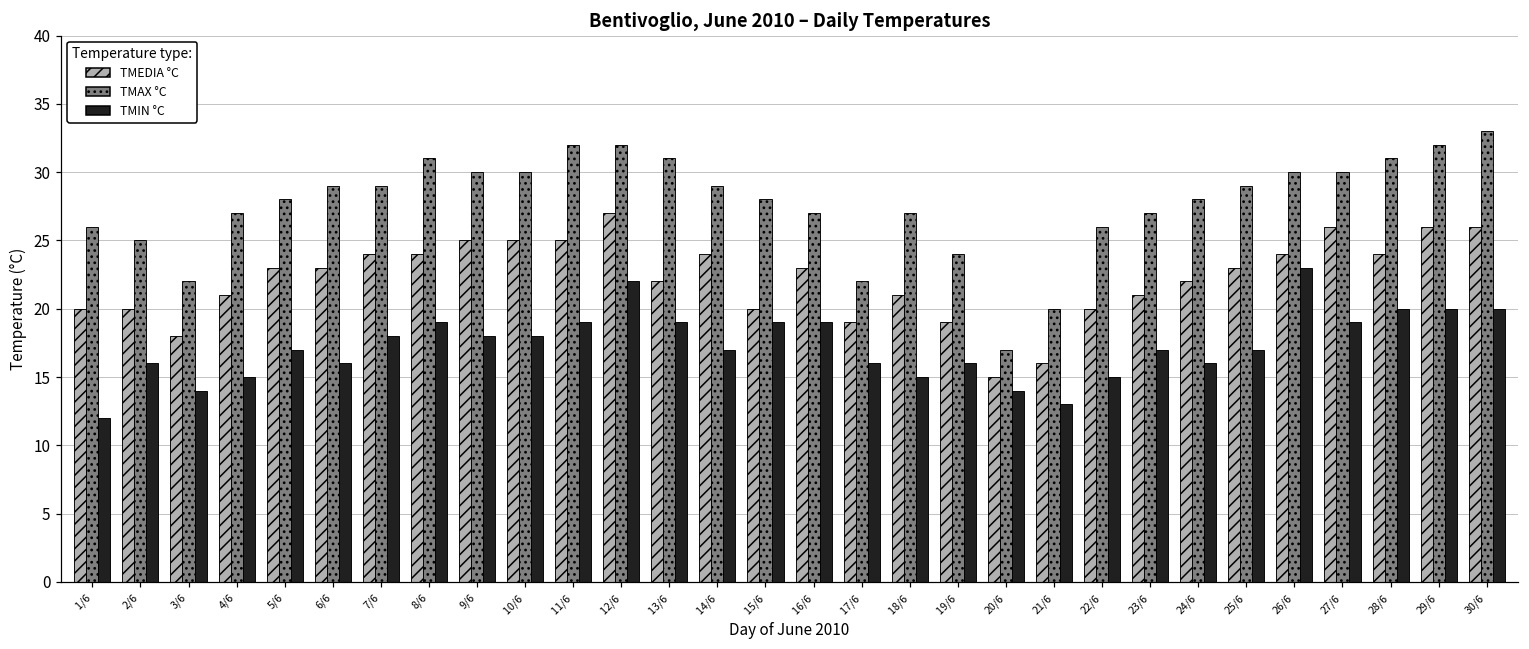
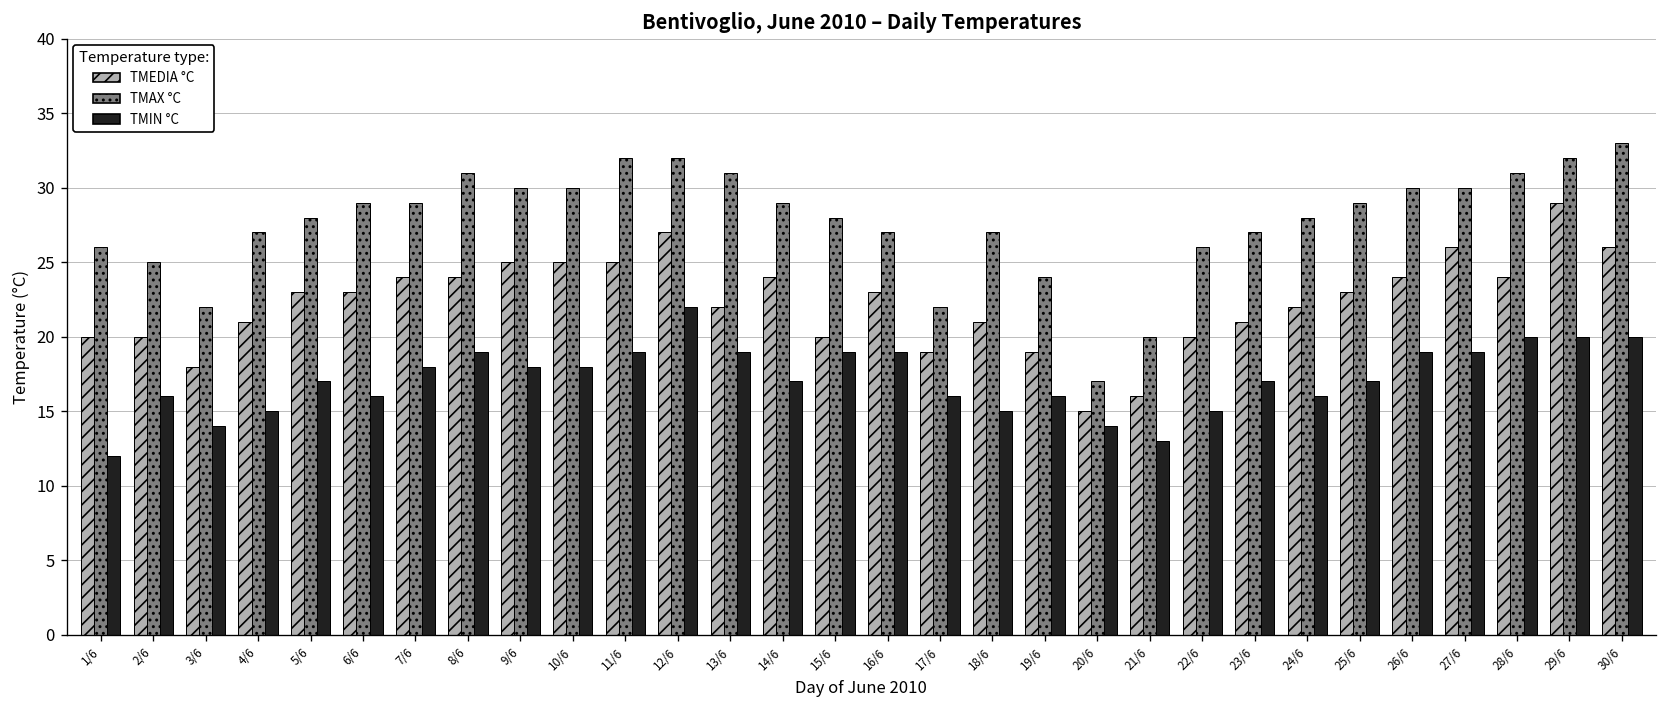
TMIN °C, 26/6: 23 -> 19
TMEDIA °C, 29/6: 26 -> 29
